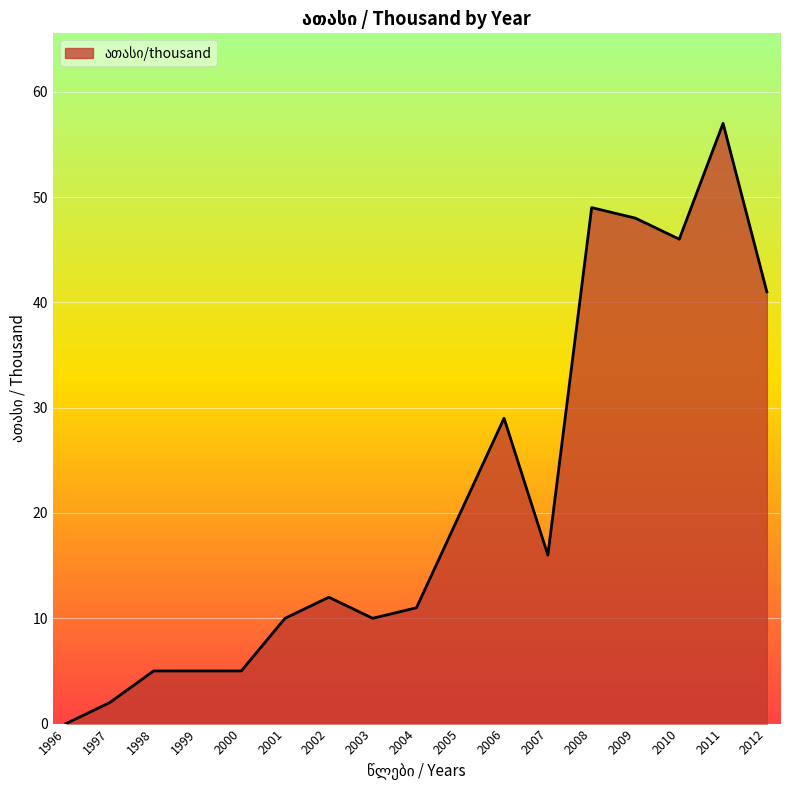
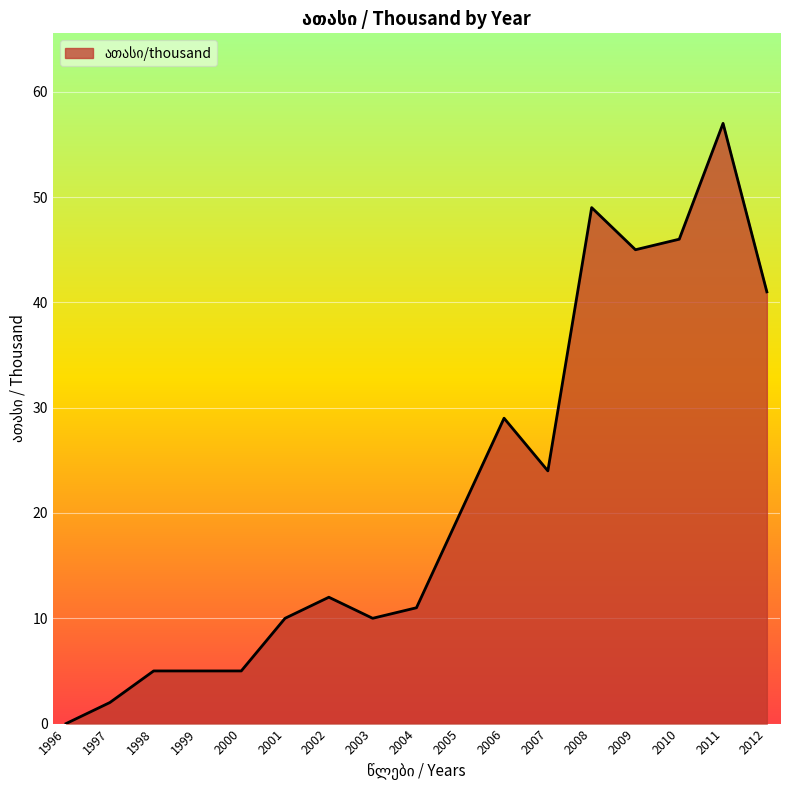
2007: 16 -> 24
2009: 48 -> 45
